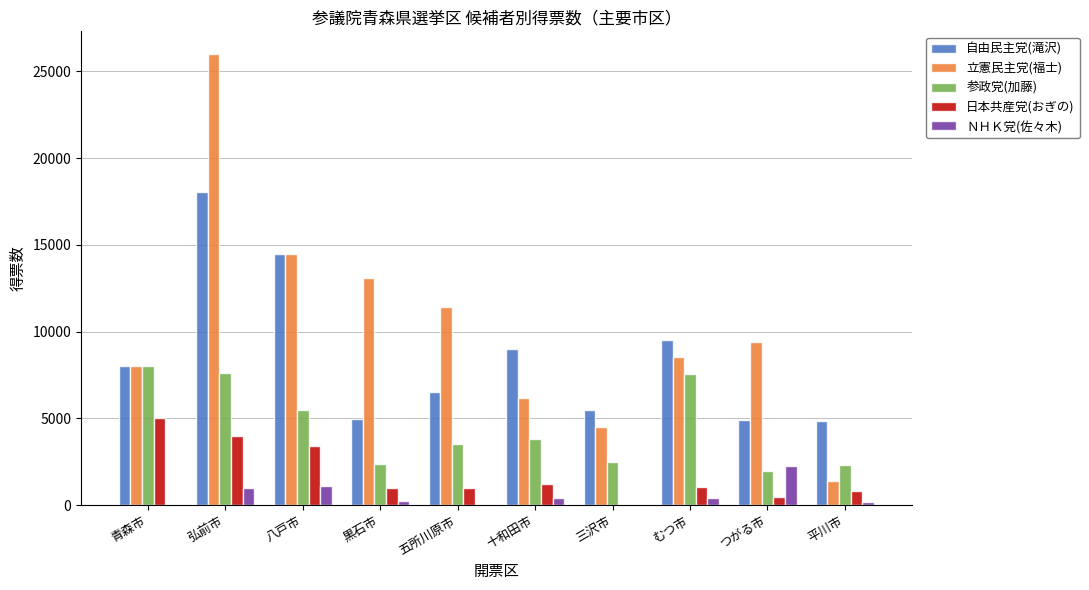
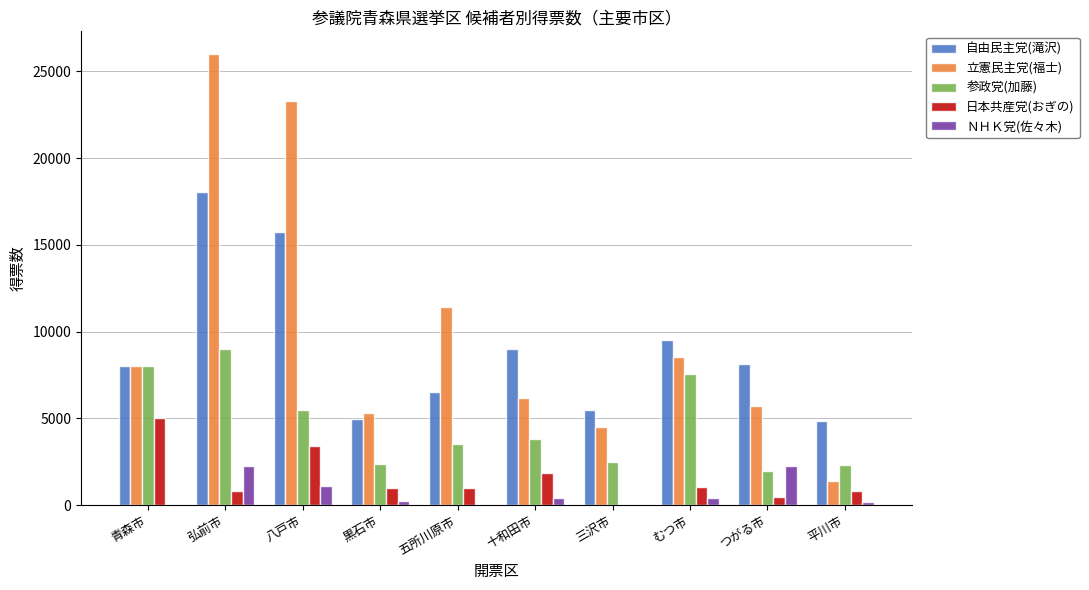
参政党(加藤), 弘前市: 7600 -> 9000
日本共産党(おぎの), 弘前市: 4000 -> 800
ＮＨＫ党(佐々木), 弘前市: 1000 -> 2200
自由民主党(滝沢), 八戸市: 14500 -> 15700
立憲民主党(福士), 八戸市: 14500 -> 23300
立憲民主党(福士), 黒石市: 13100 -> 5300
日本共産党(おぎの), 十和田市: 1200 -> 1900
自由民主党(滝沢), つがる市: 4900 -> 8200
立憲民主党(福士), つがる市: 9400 -> 5700
